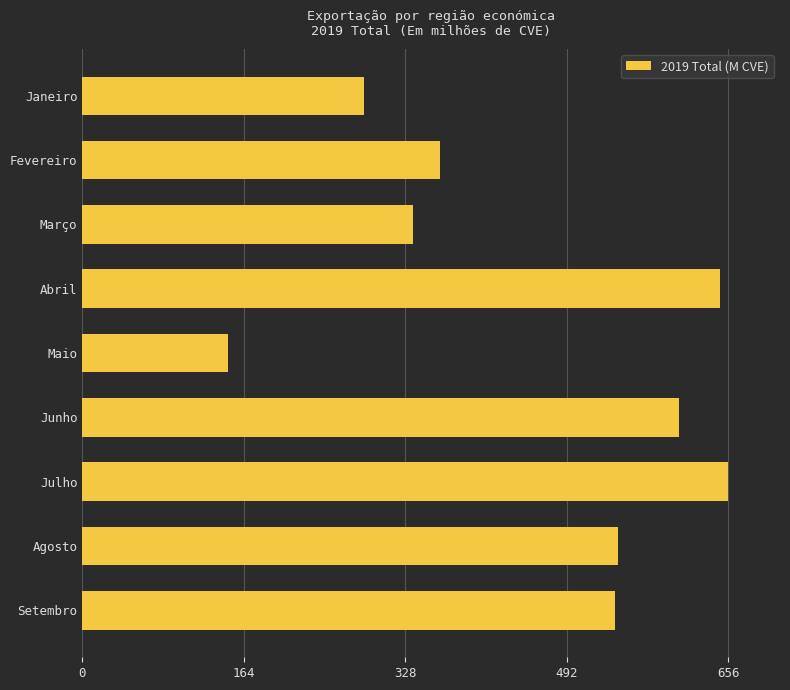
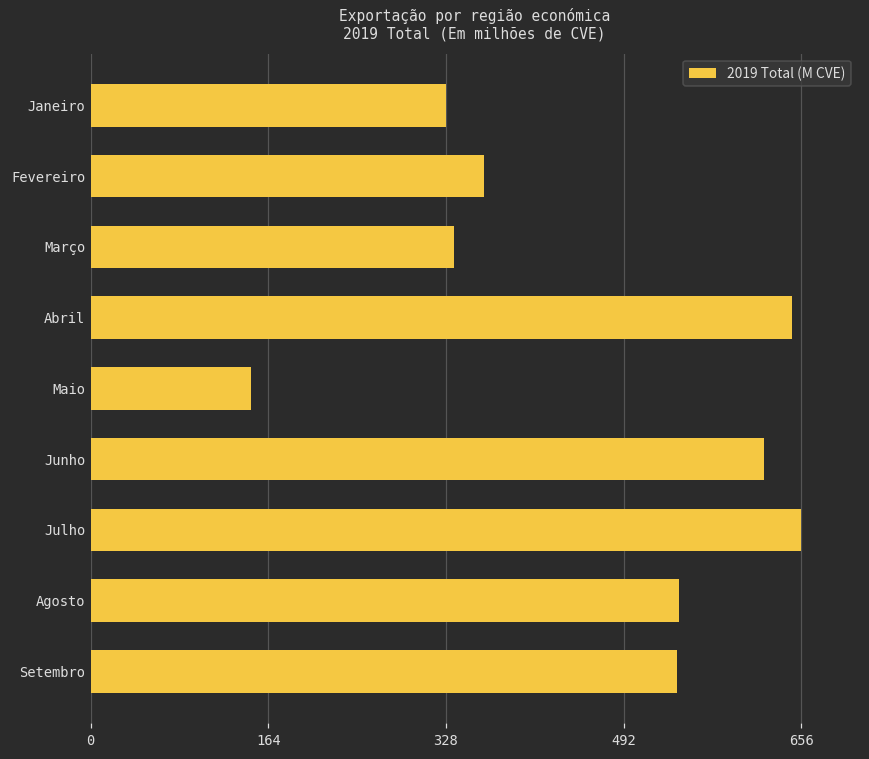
Janeiro: 290 -> 330
Junho: 610 -> 620
